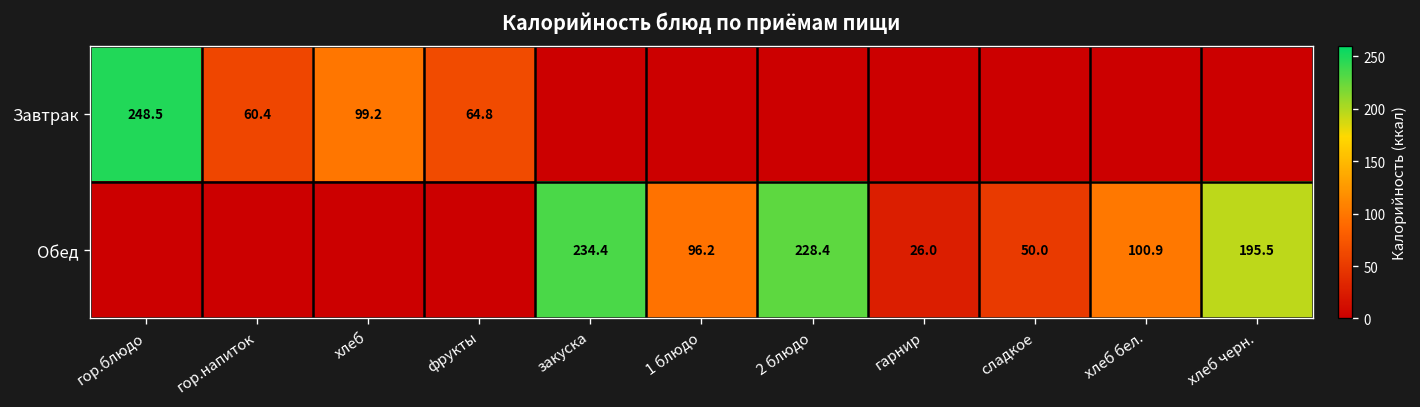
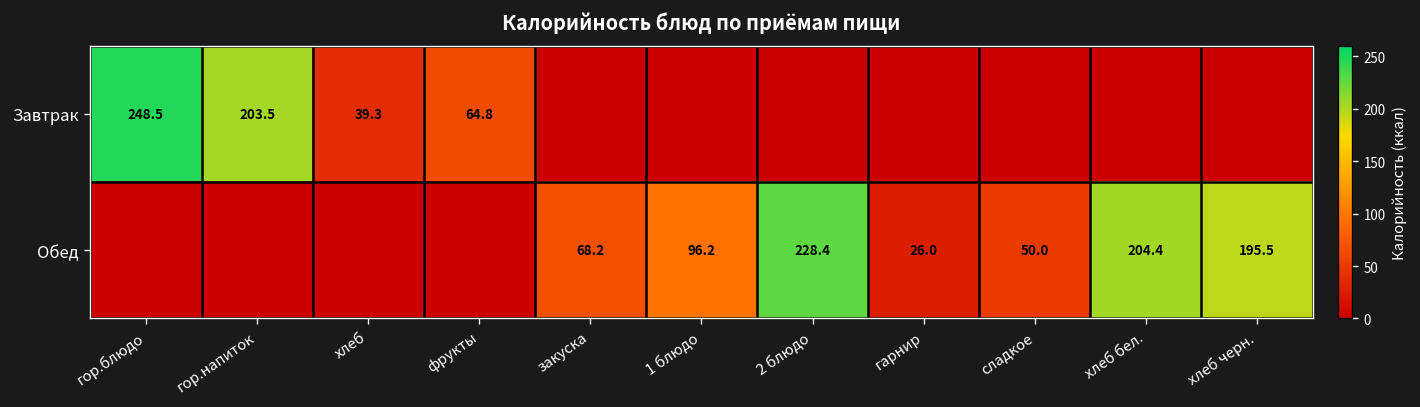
Завтрак, гор.напиток: 60.4 -> 203.5
Завтрак, хлеб: 99.2 -> 39.3
Обед, закуска: 234.4 -> 68.2
Обед, хлеб бел.: 100.9 -> 204.4
